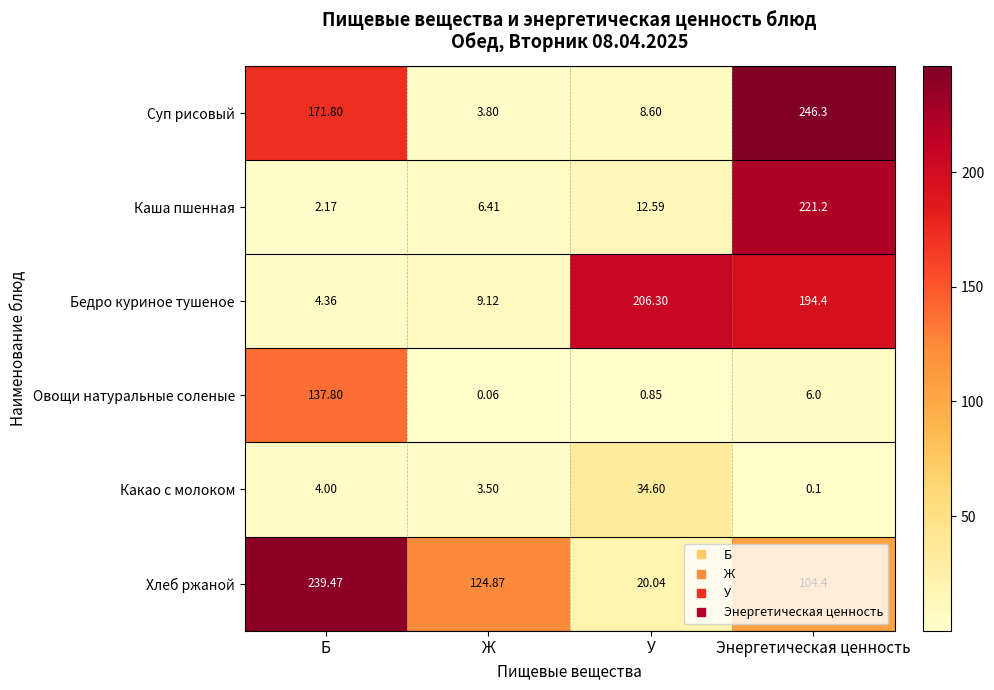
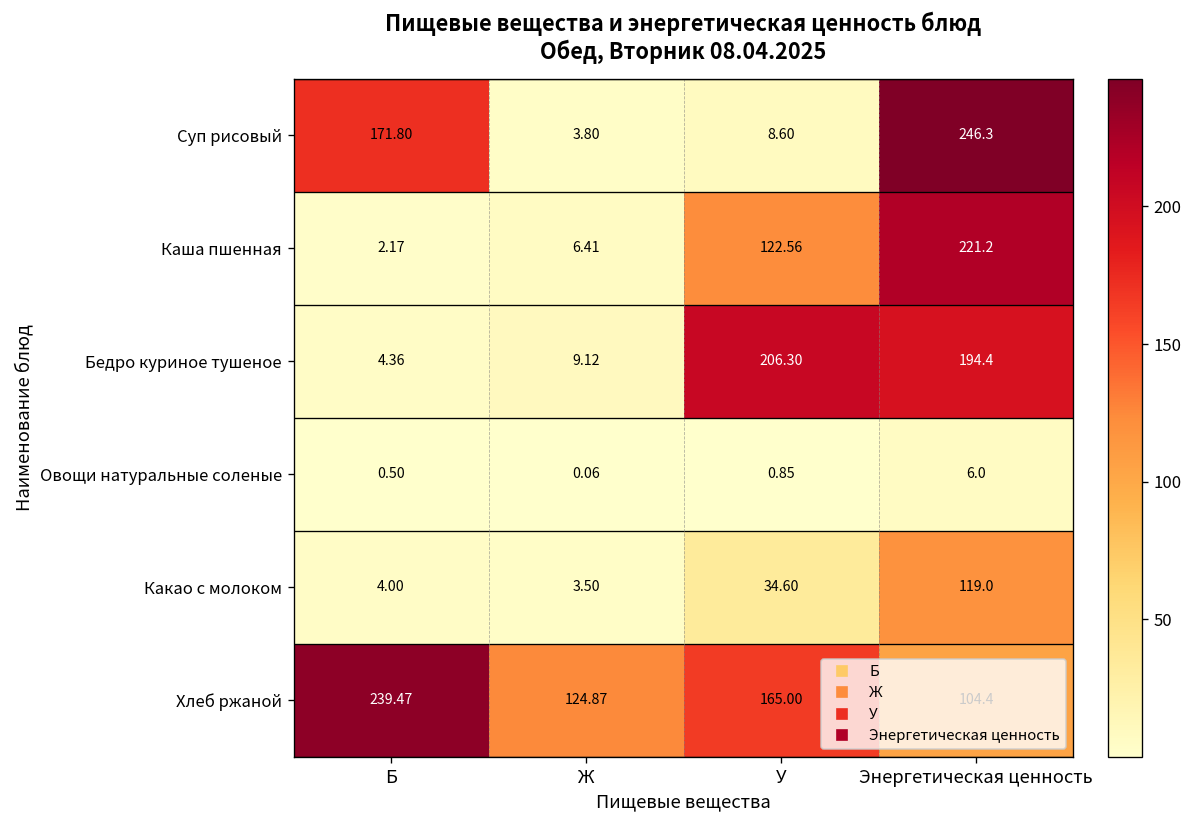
Каша пшенная, У: 12.59 -> 122.56
Овощи натуральные соленые, Б: 137.80 -> 0.50
Какао с молоком, Энергетическая ценность: 0.1 -> 119.0
Хлеб ржаной, У: 20.04 -> 165.00
